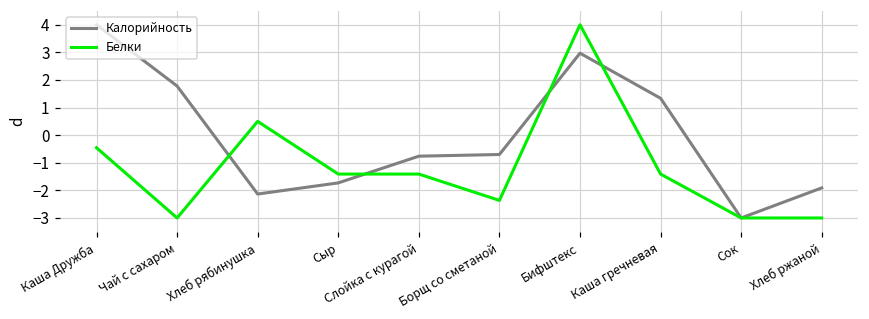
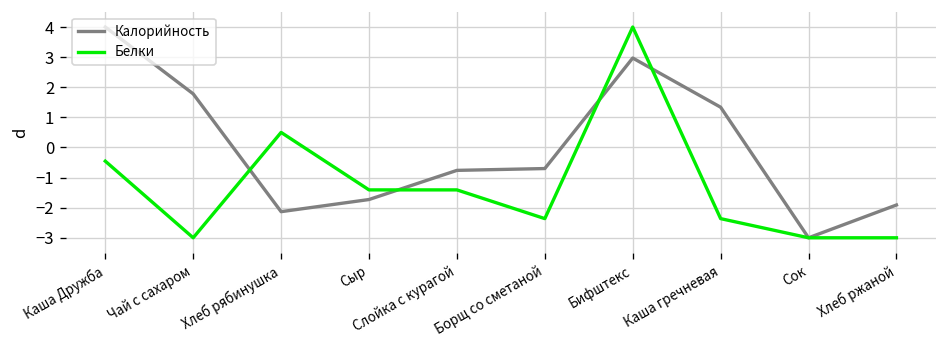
Белки, Каша гречневая: -1.4 -> -2.4
